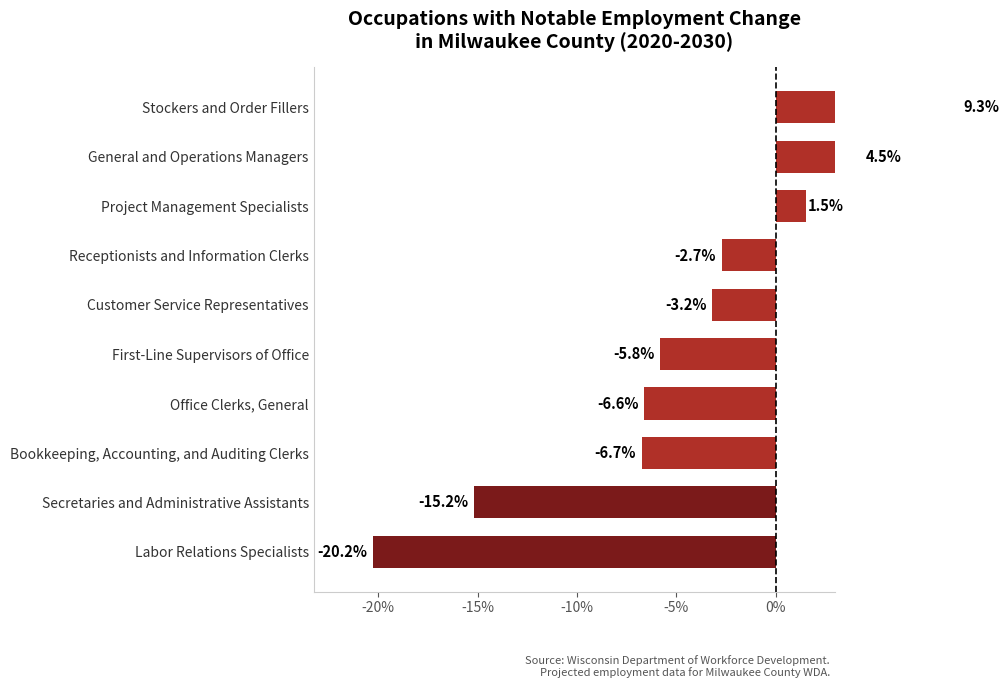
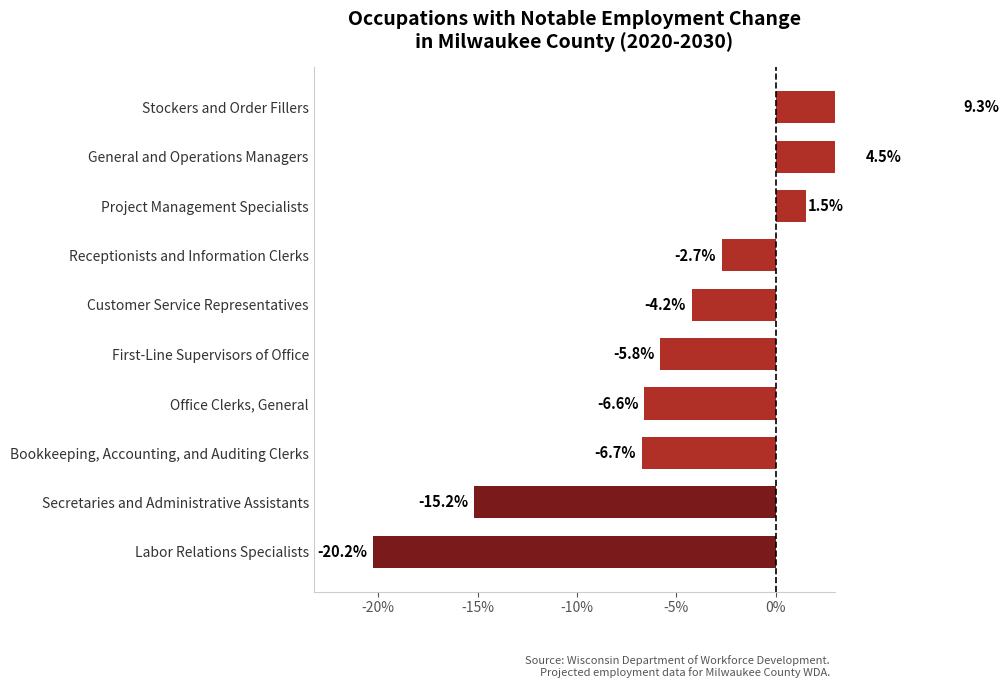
Customer Service Representatives: -3.2% -> -4.2%
